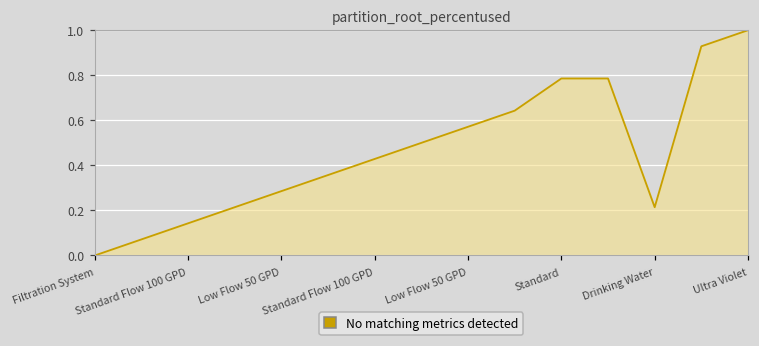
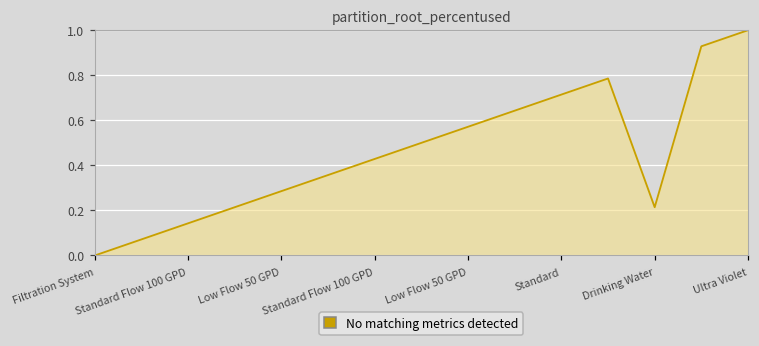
Standard: 0.79 -> 0.71
